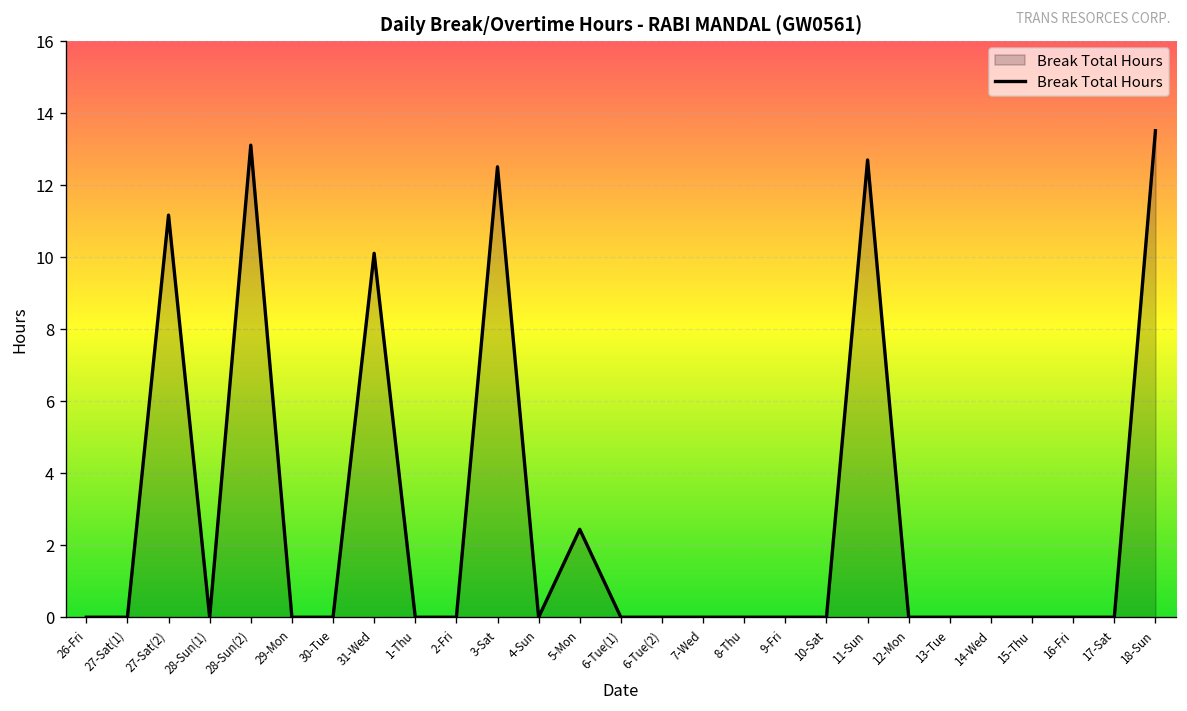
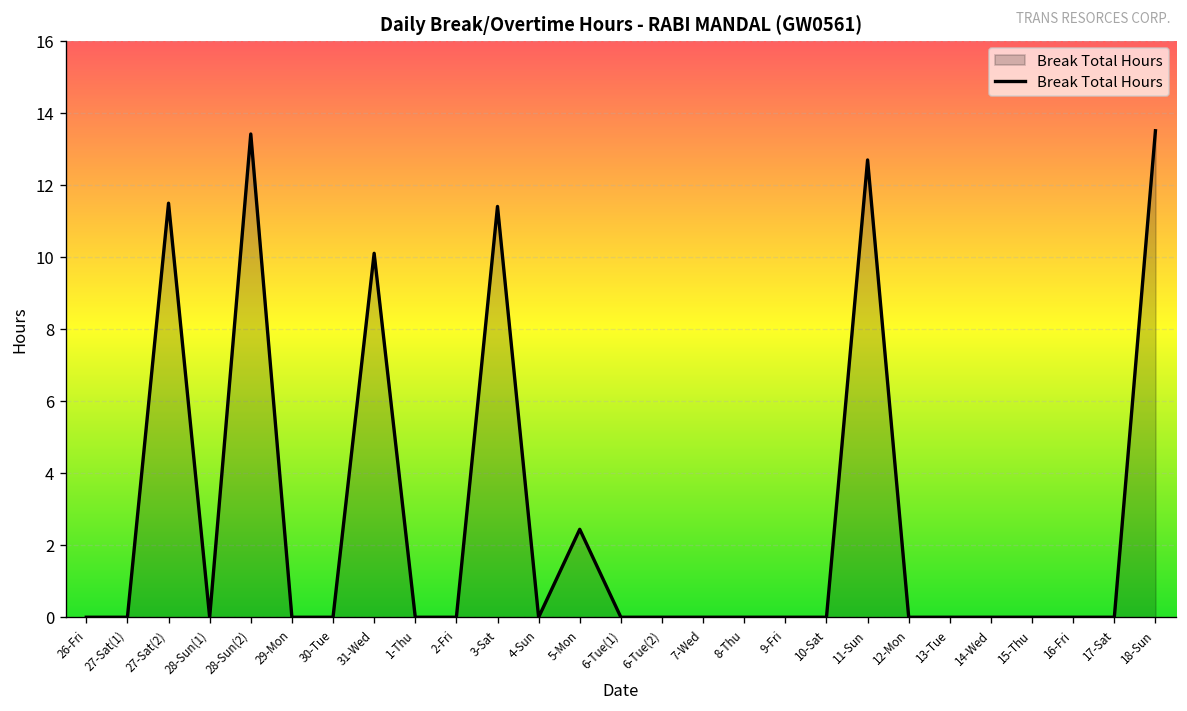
27-Sat(2): 11.2 -> 11.5
28-Sun(2): 13.1 -> 13.4
3-Sat: 12.5 -> 11.4
